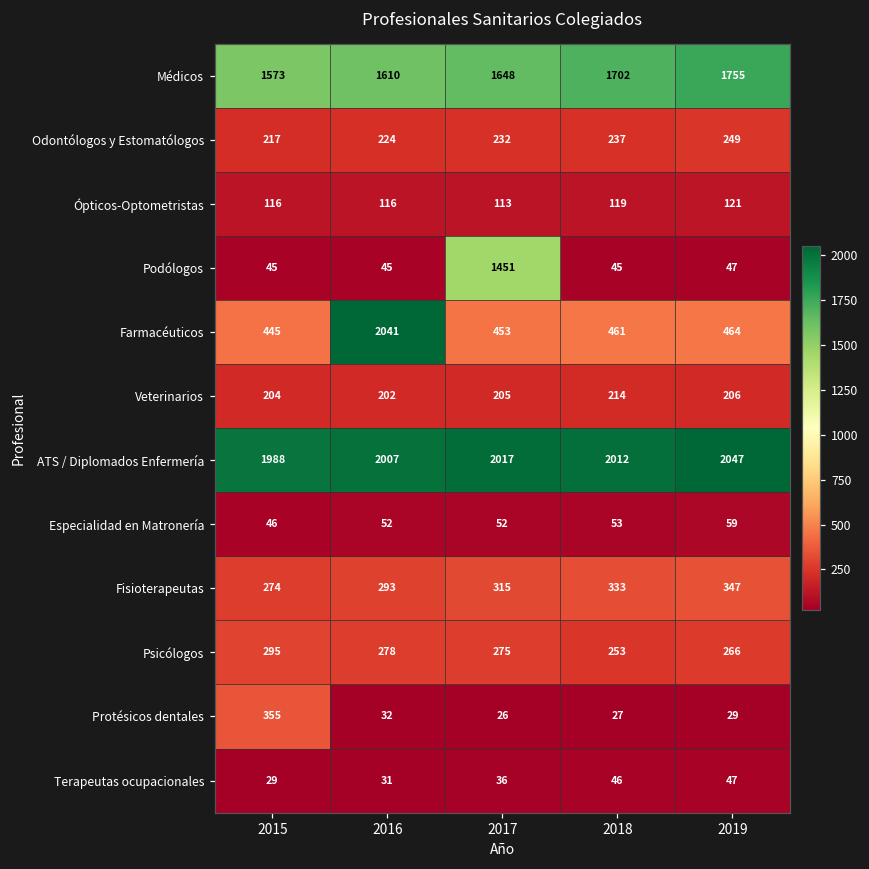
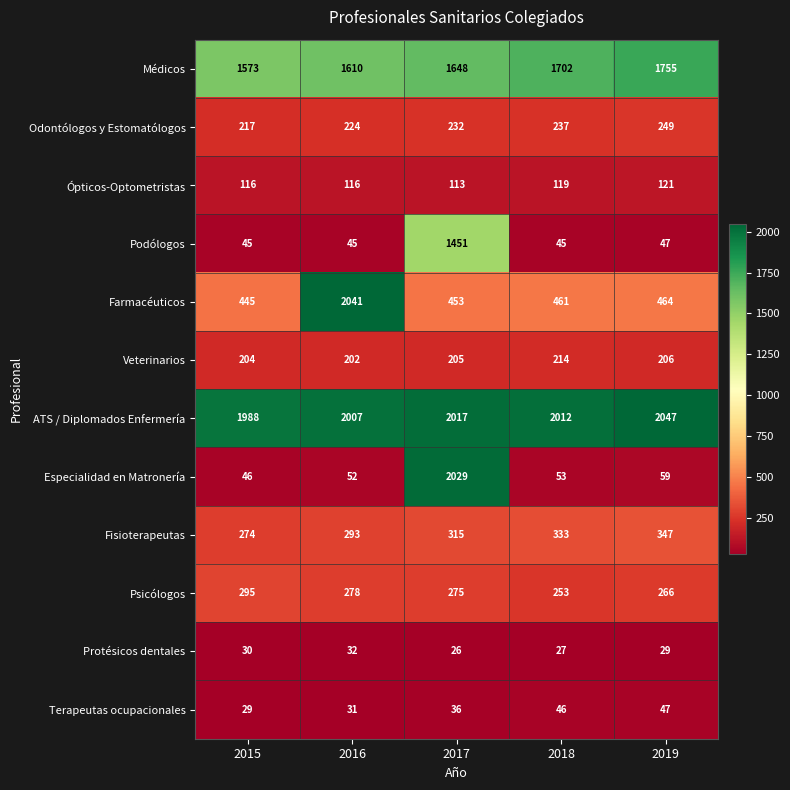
Especialidad en Matronería, 2017: 52 -> 2029
Protésicos dentales, 2015: 355 -> 30
